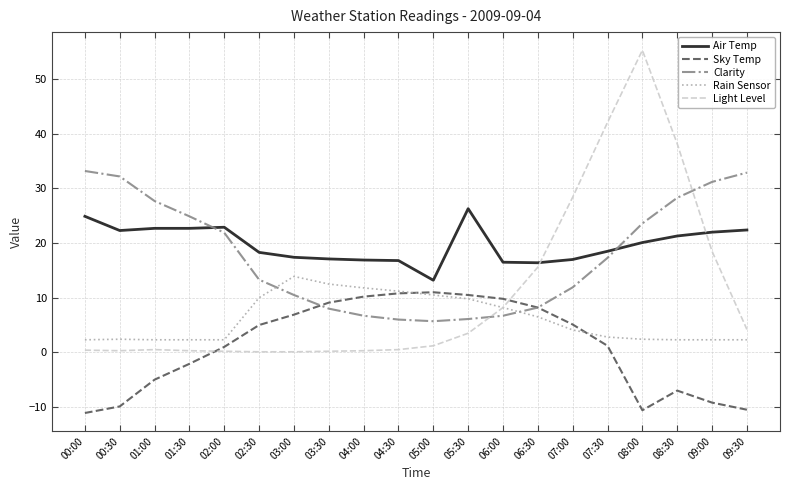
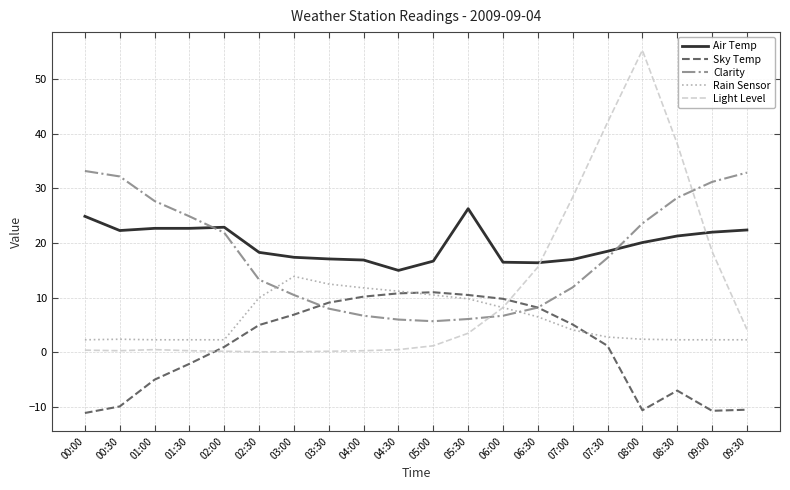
Air Temp, 04:30: 17 -> 15
Air Temp, 05:00: 13 -> 17
Sky Temp, 09:00: -9 -> -11
